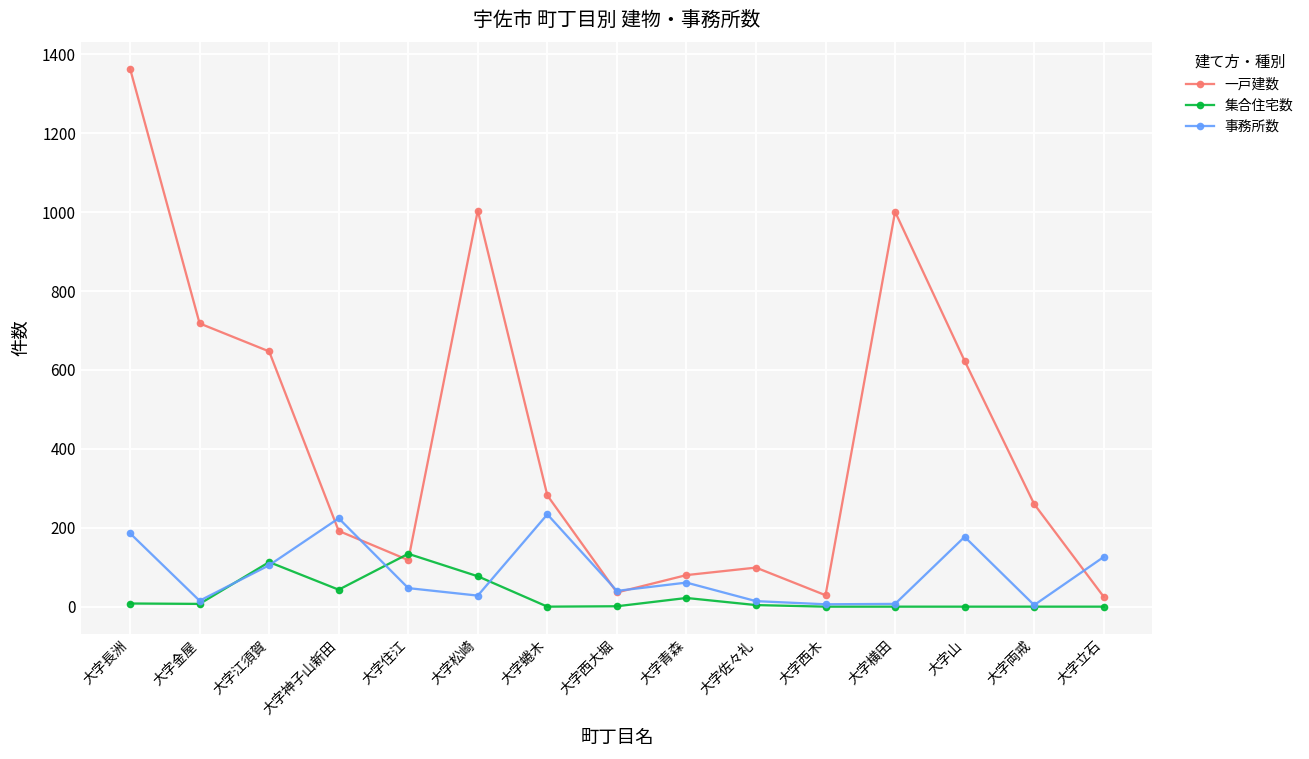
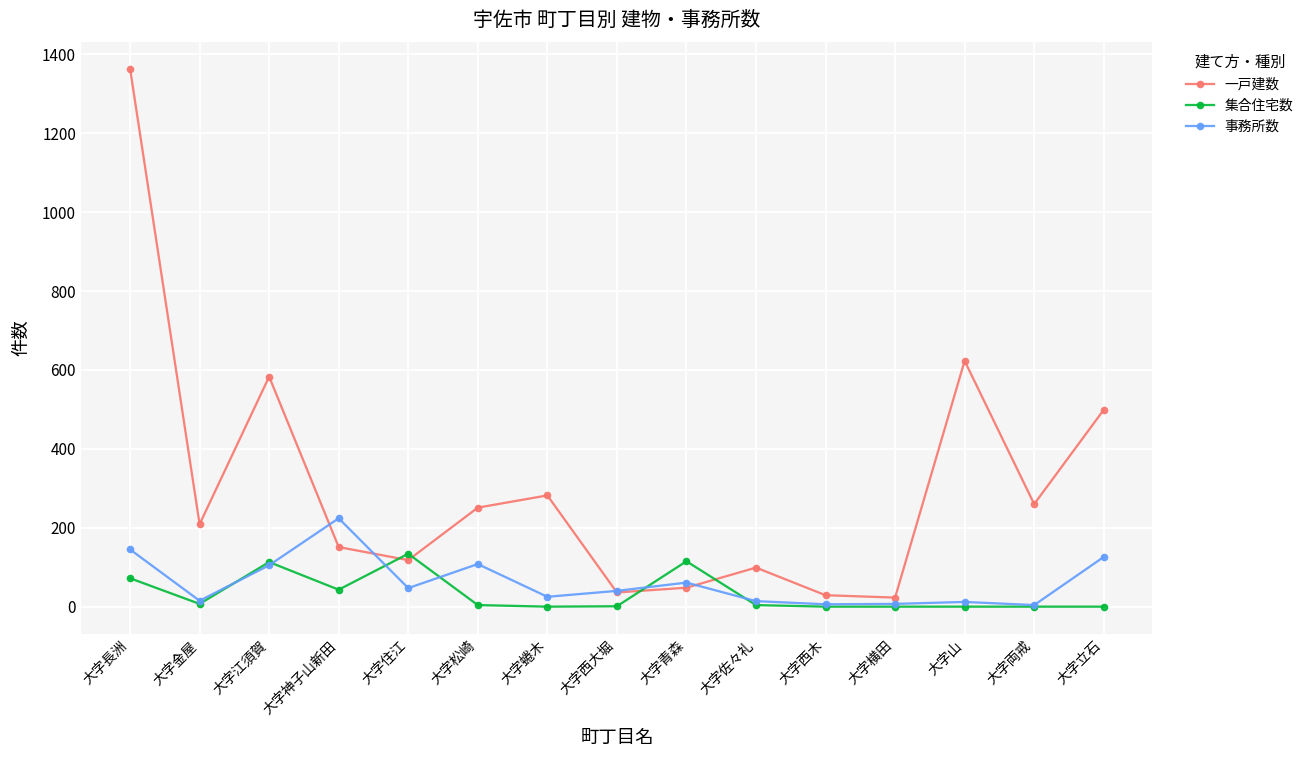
集合住宅数, 大字長洲: 10 -> 70
事務所数, 大字長洲: 190 -> 150
一戸建数, 大字金屋: 720 -> 210
一戸建数, 大字江須賀: 650 -> 580
一戸建数, 大字神子山新田: 190 -> 150
一戸建数, 大字松崎: 1000 -> 250
集合住宅数, 大字松崎: 80 -> 0
事務所数, 大字松崎: 30 -> 110
事務所数, 大字蜷木: 230 -> 30
一戸建数, 大字青森: 80 -> 50
集合住宅数, 大字青森: 20 -> 120
一戸建数, 大字横田: 1000 -> 20
事務所数, 大字山: 180 -> 10
一戸建数, 大字立石: 30 -> 500
